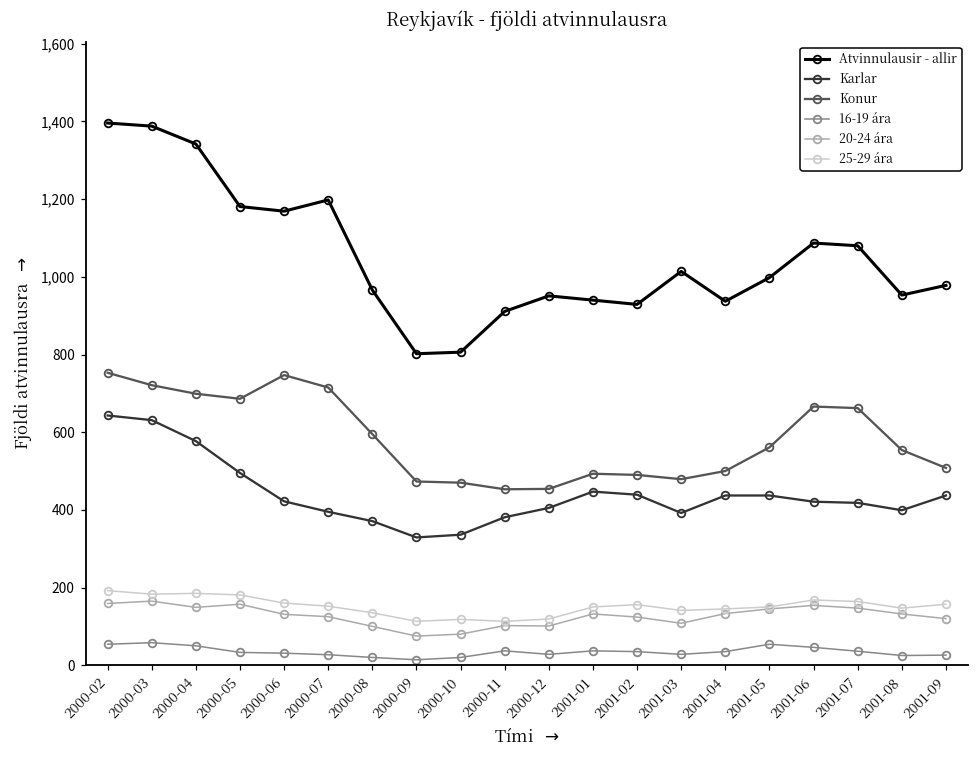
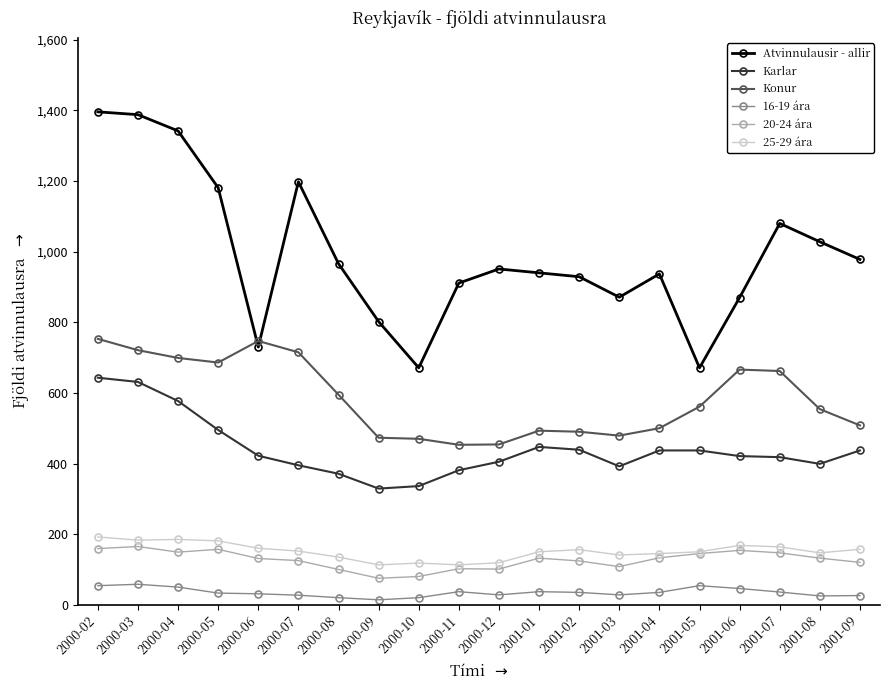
Atvinnulausir - allir, 2000-06: 1,170 -> 730
Atvinnulausir - allir, 2000-10: 810 -> 670
Atvinnulausir - allir, 2001-03: 1,010 -> 870
Atvinnulausir - allir, 2001-05: 1,000 -> 670
Atvinnulausir - allir, 2001-06: 1,090 -> 870
Atvinnulausir - allir, 2001-08: 950 -> 1,030
